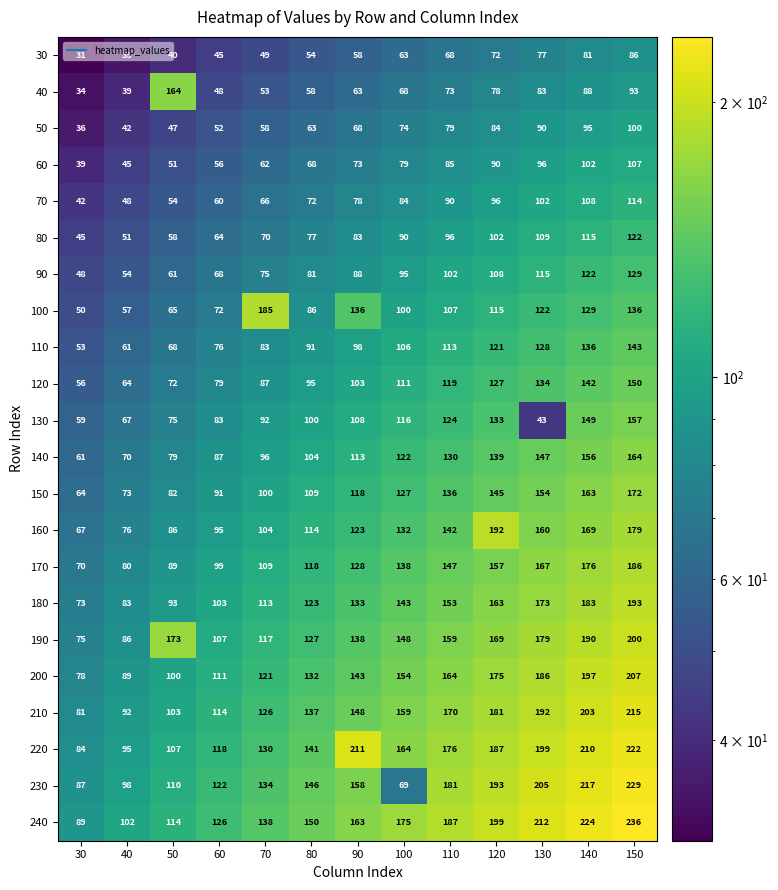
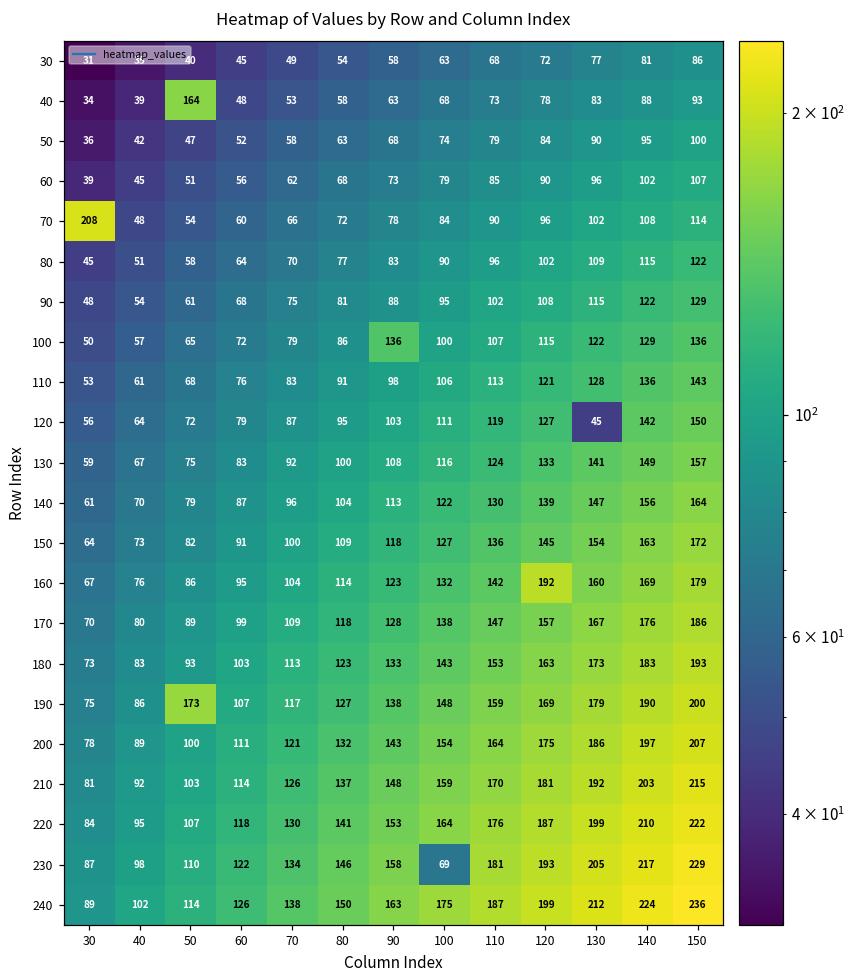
70, 30: 42 -> 208
100, 70: 185 -> 79
120, 130: 134 -> 45
130, 130: 43 -> 141
220, 90: 211 -> 153
